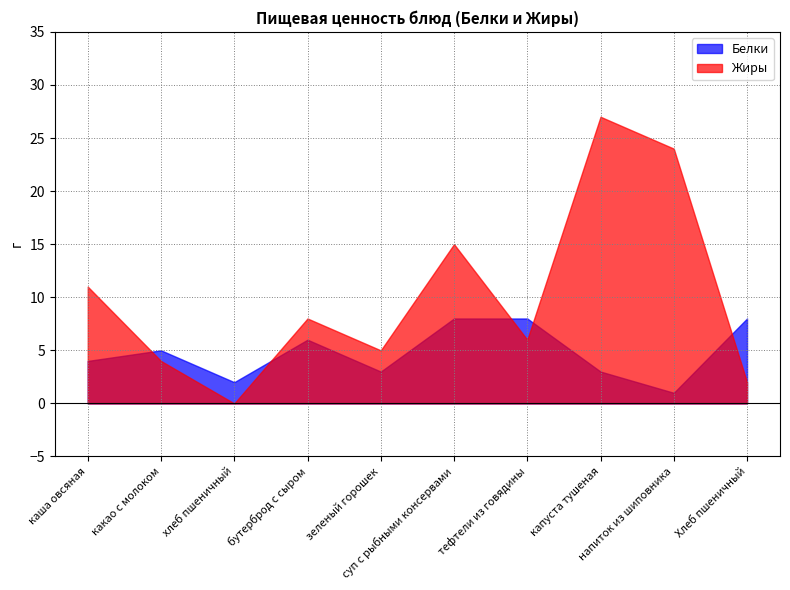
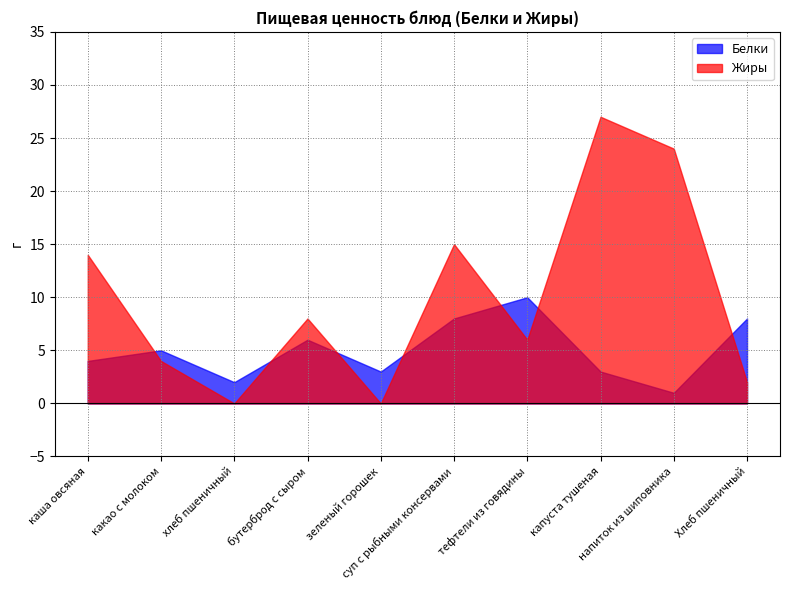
Жиры, каша овсяная: 11 -> 14
Жиры, зеленый горошек: 5 -> 0
Белки, тефтели из говядины: 8 -> 10
